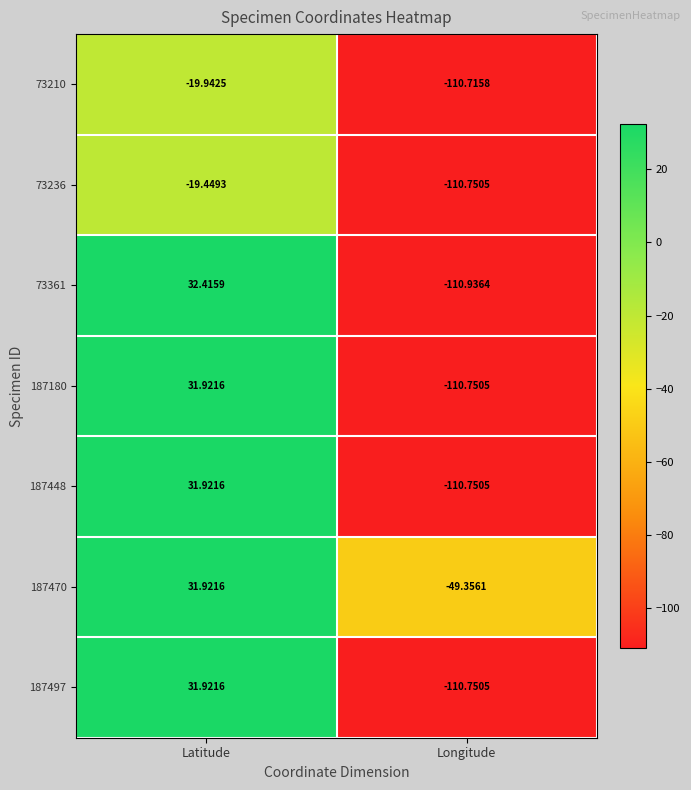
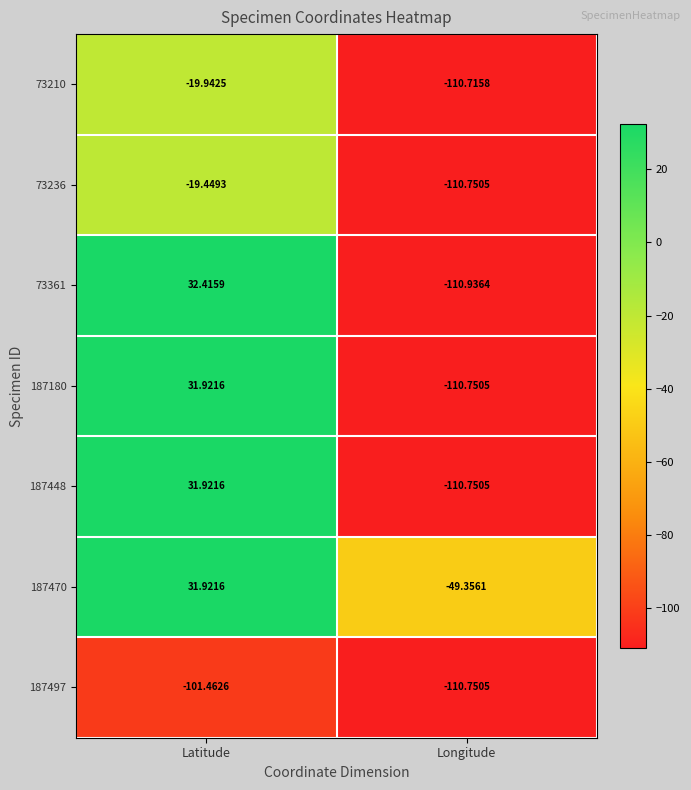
187497, Latitude: 31.9216 -> -101.4626
